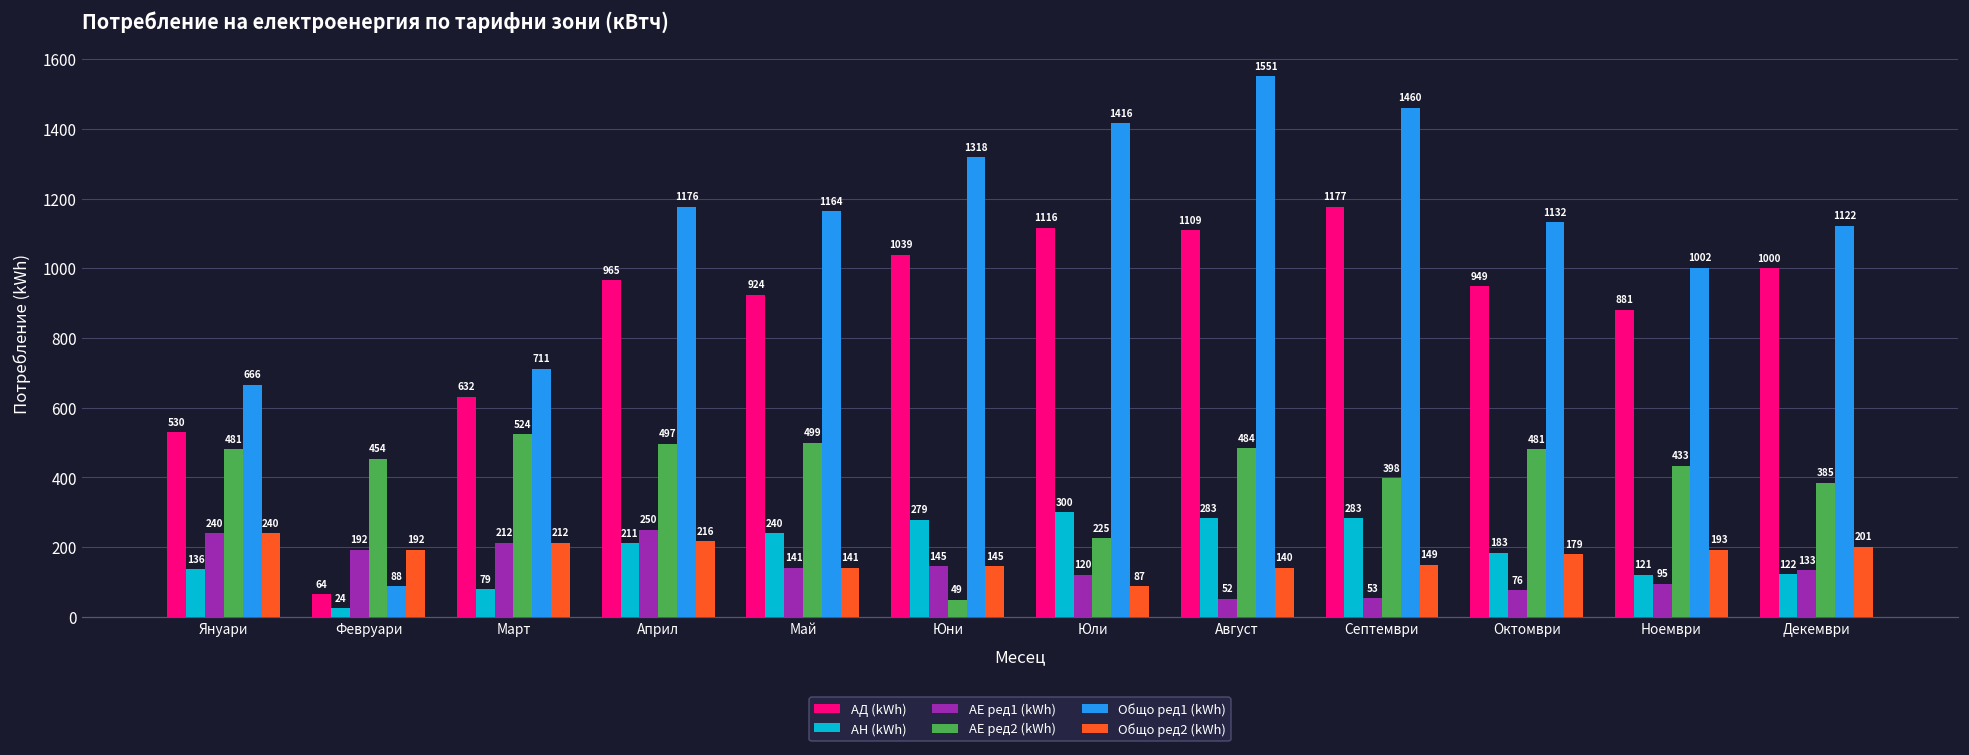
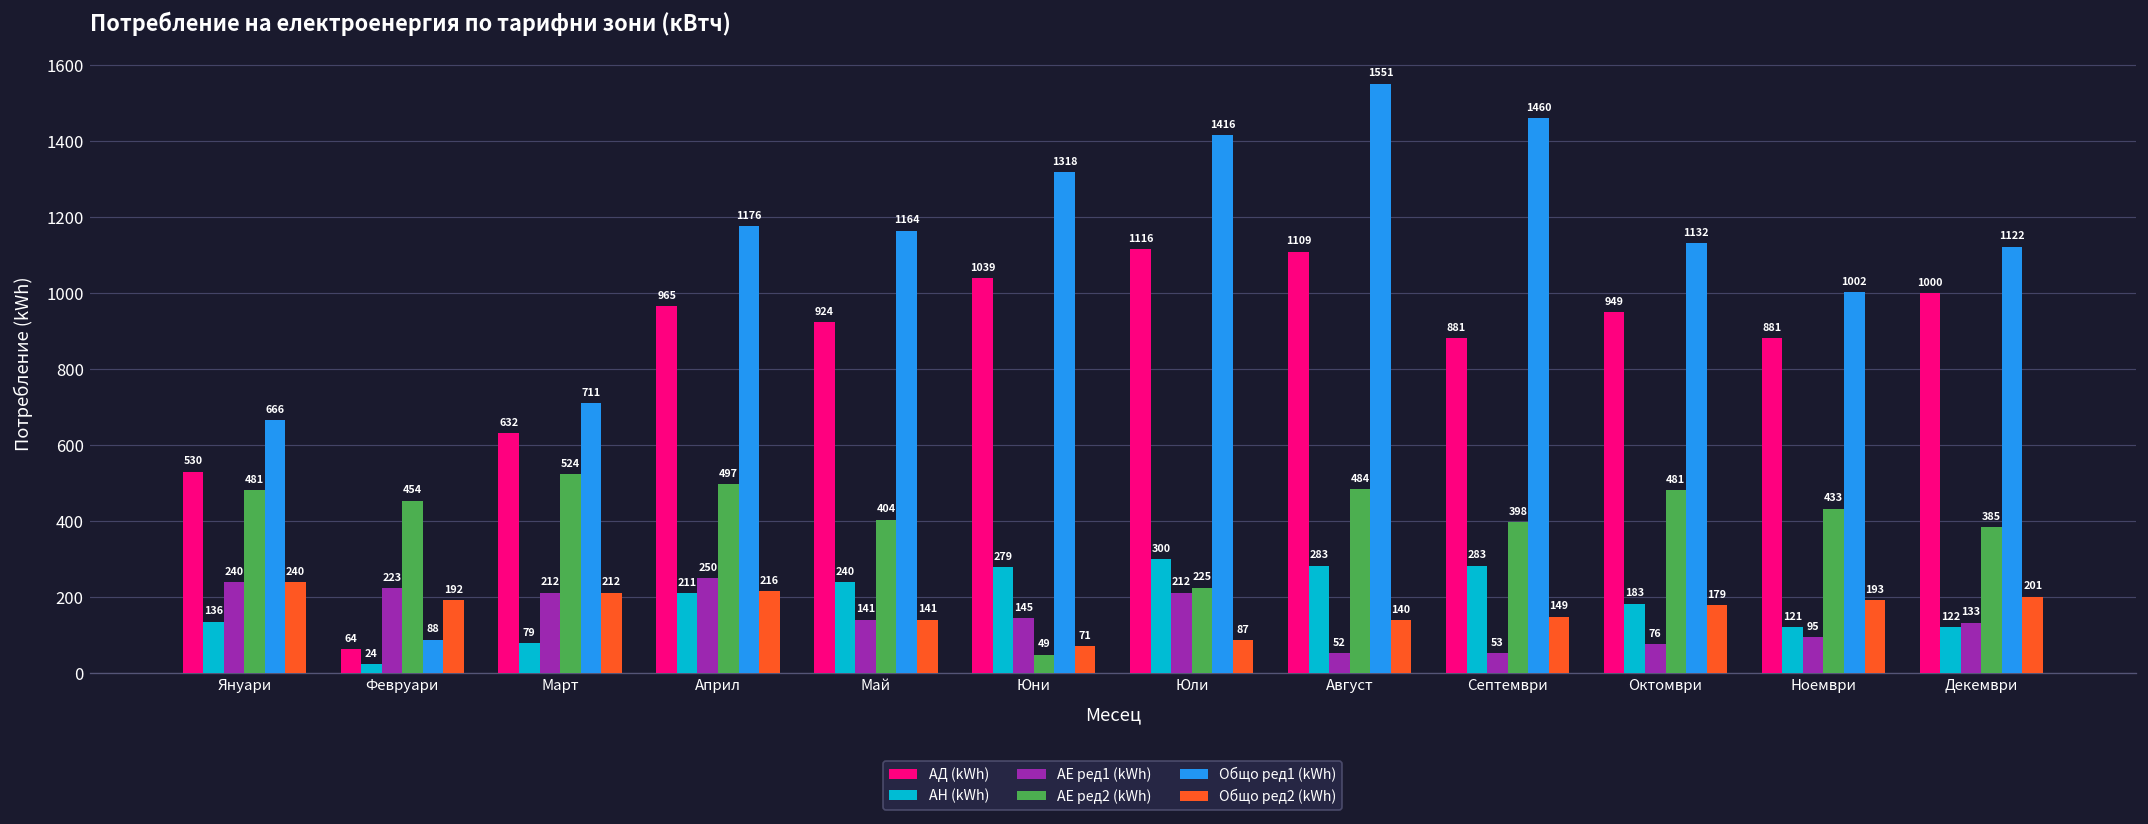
АЕ ред1 (kWh), Февруари: 192 -> 223
АЕ ред2 (kWh), Май: 499 -> 404
Общо ред2 (kWh), Юни: 145 -> 71
АЕ ред1 (kWh), Юли: 120 -> 212
АД (kWh), Септември: 1177 -> 881
